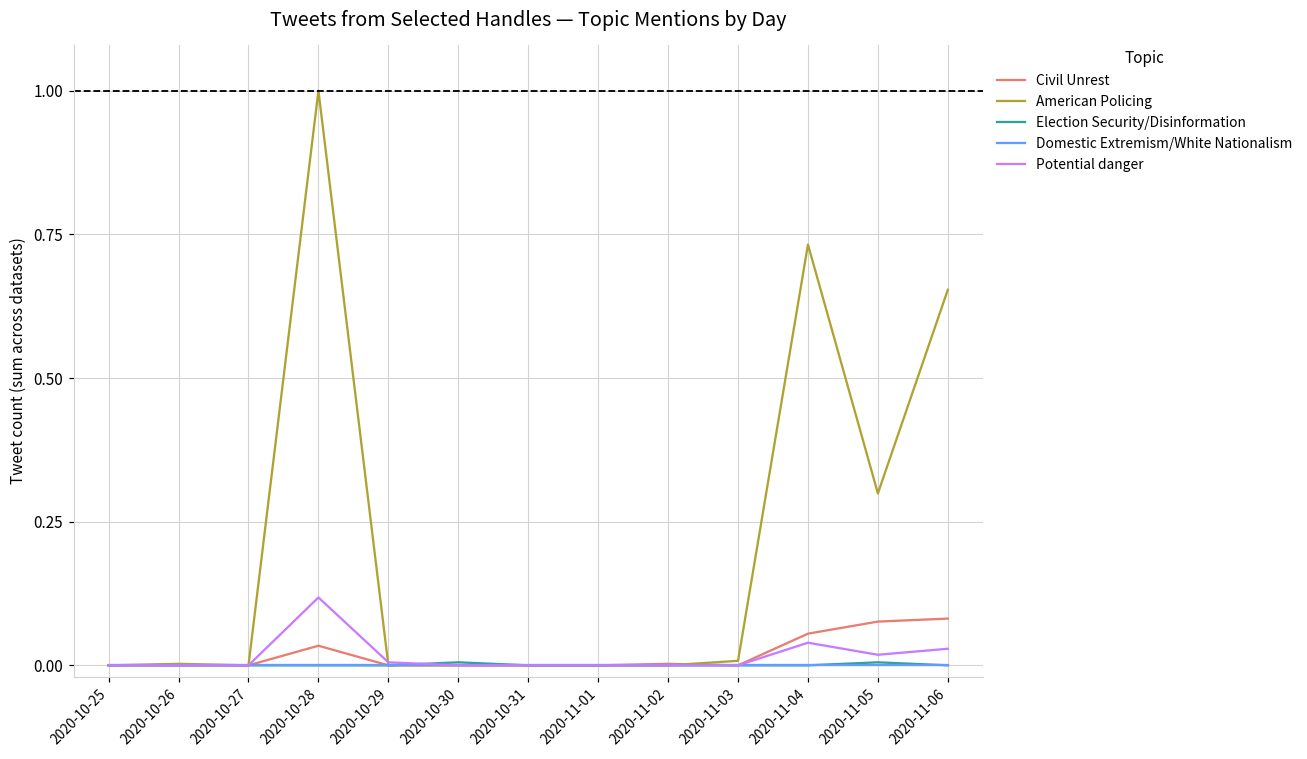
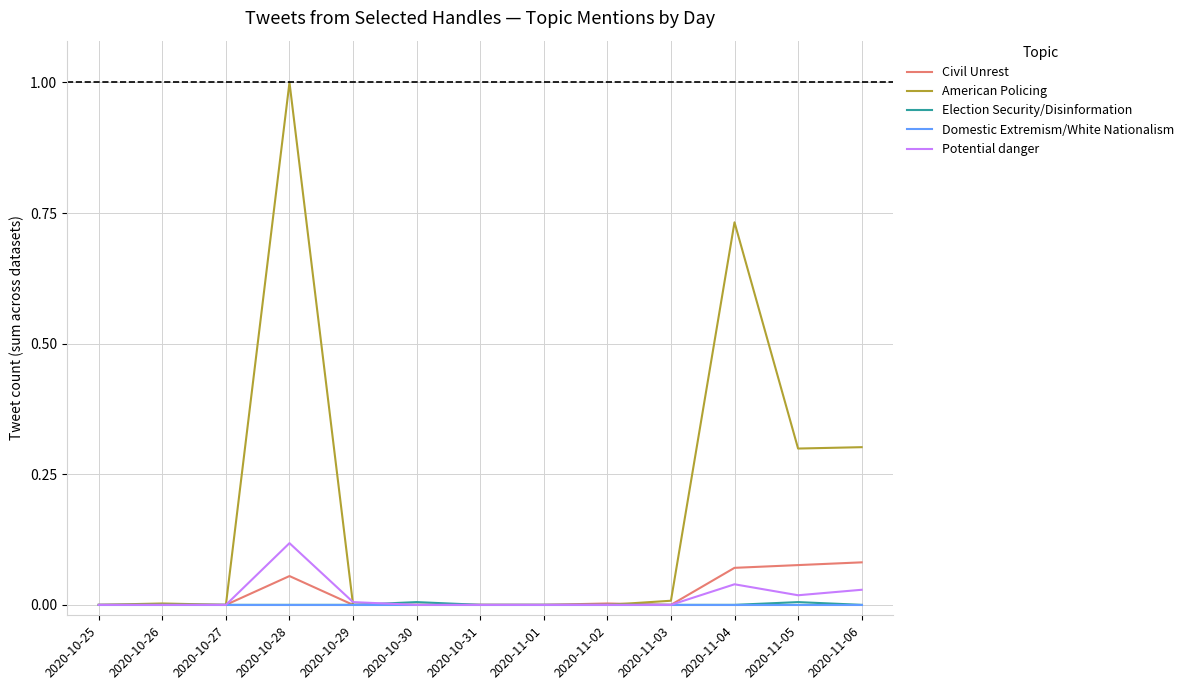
Civil Unrest, 2020-10-28: 0.03 -> 0.06
Civil Unrest, 2020-11-04: 0.06 -> 0.07
American Policing, 2020-11-06: 0.65 -> 0.30
